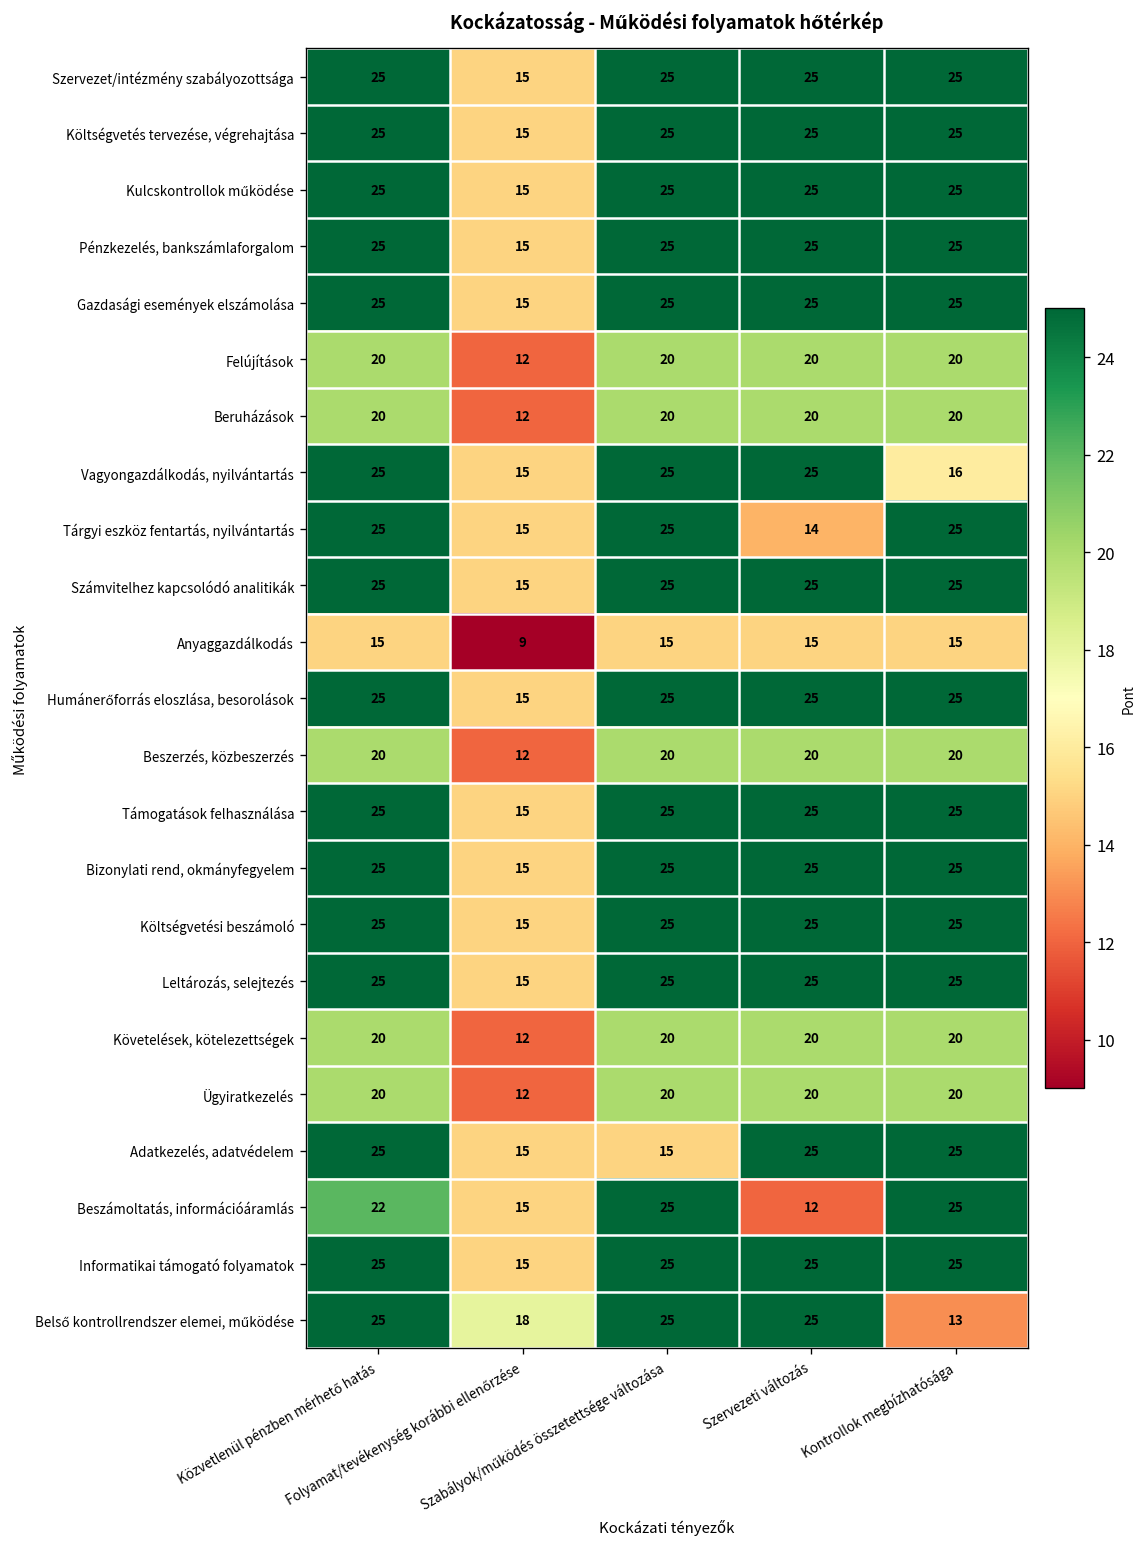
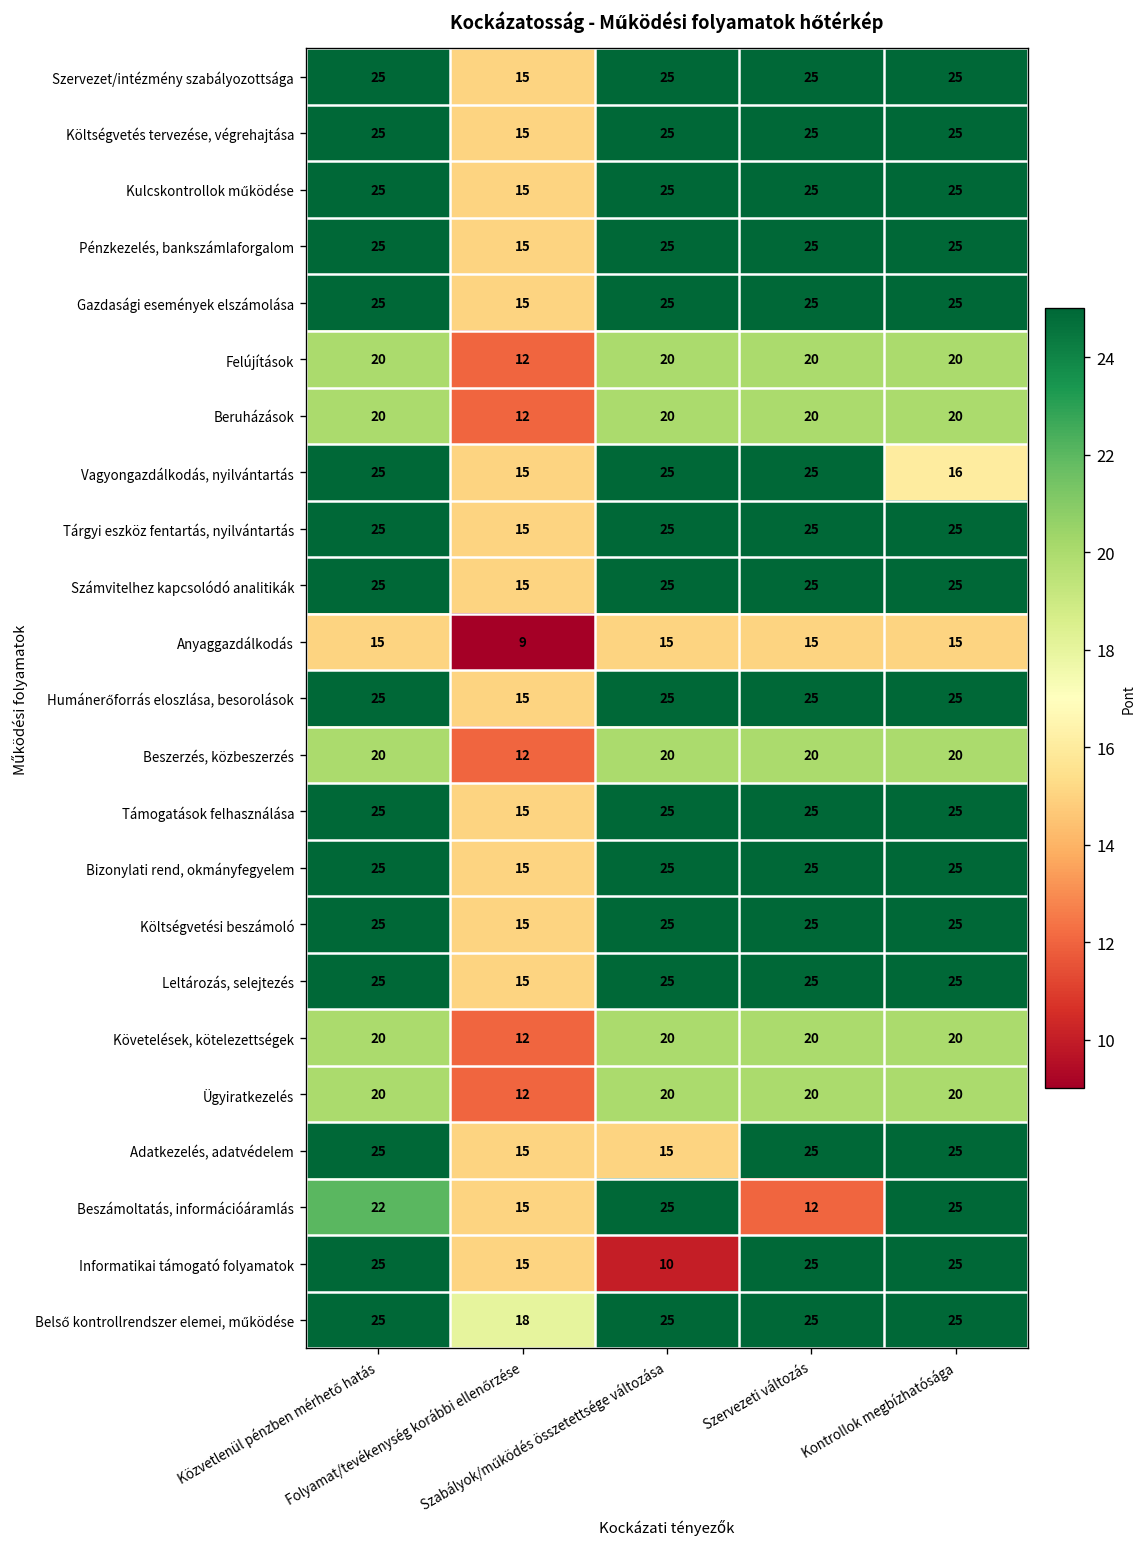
Tárgyi eszköz fentartás, nyilvántartás, Szervezeti változás: 14 -> 25
Informatikai támogató folyamatok, Szabályok/működés összetettsége változása: 25 -> 10
Belső kontrollrendszer elemei, működése, Kontrollok megbízhatósága: 13 -> 25
